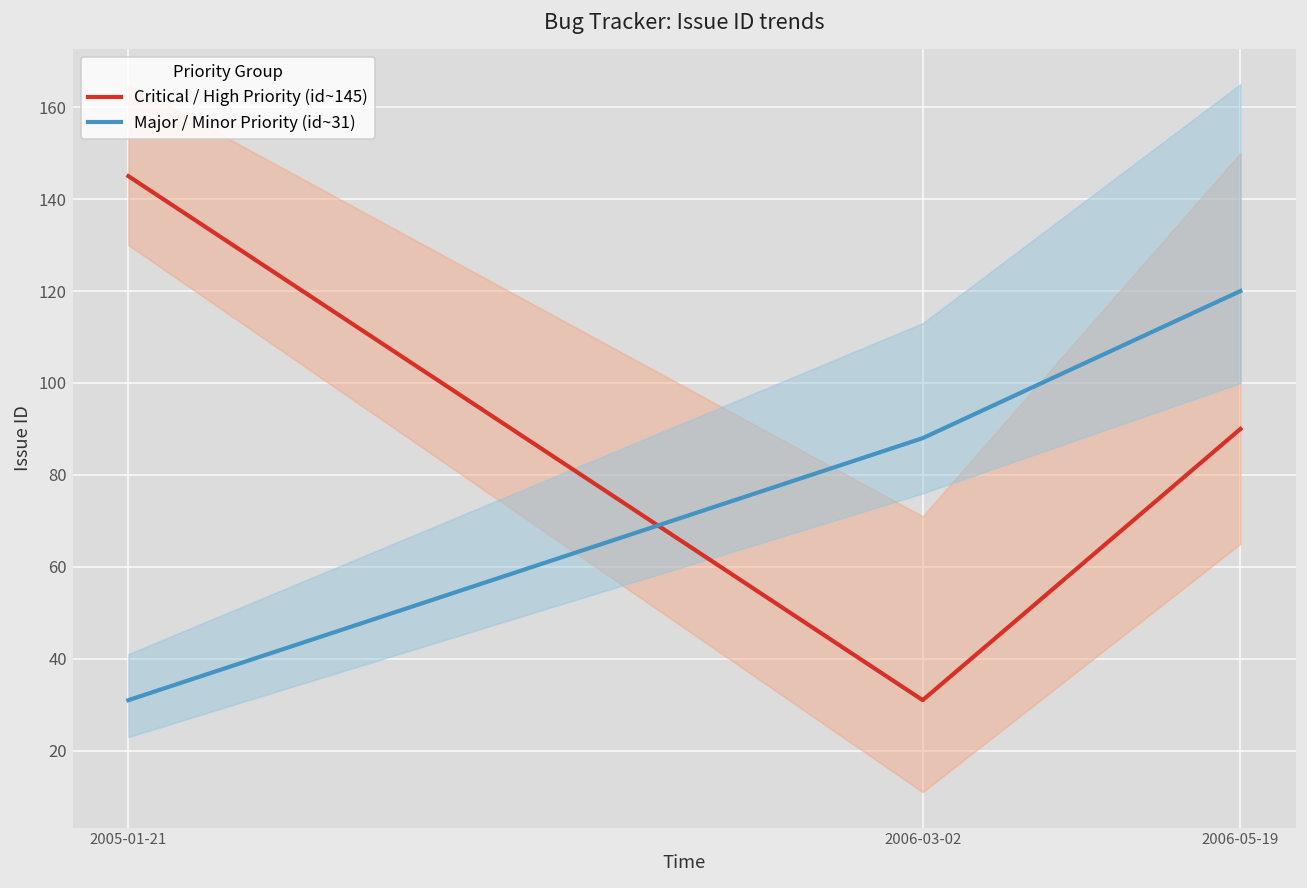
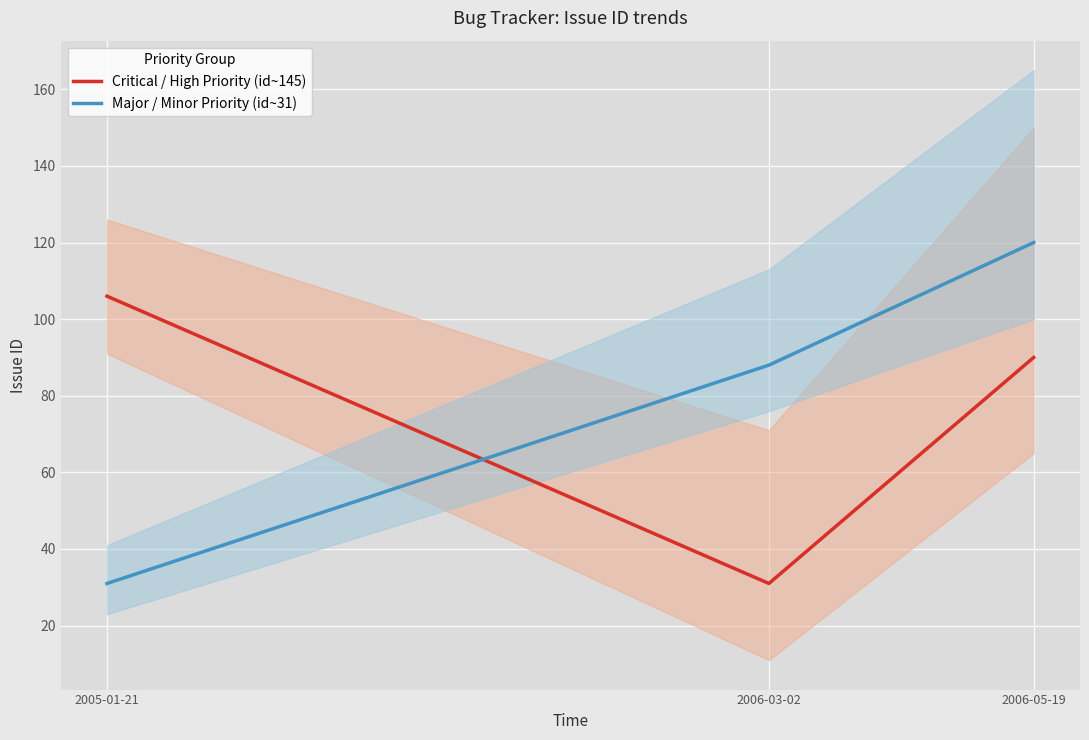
Critical / High Priority (id~145), 2005-01-21: 145 -> 106
